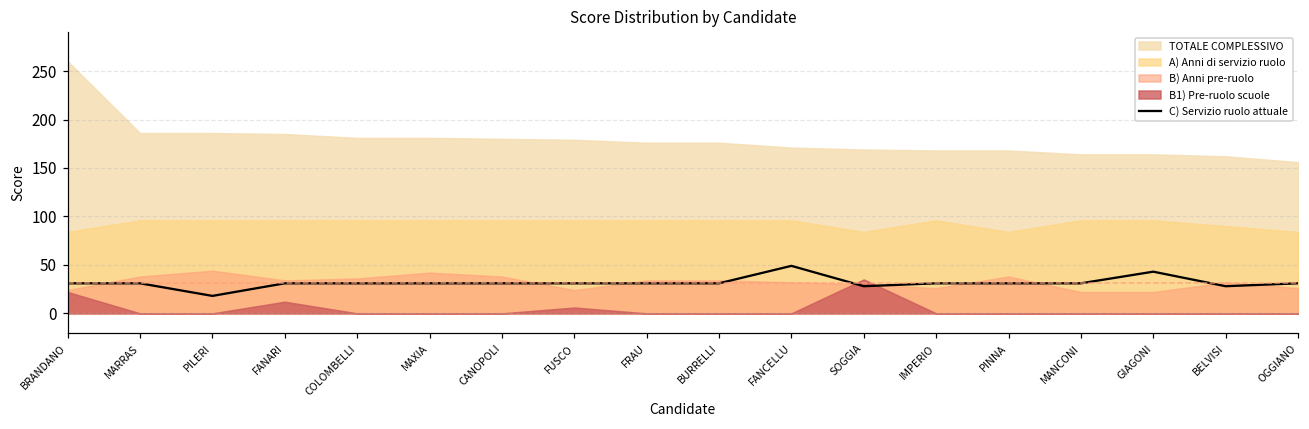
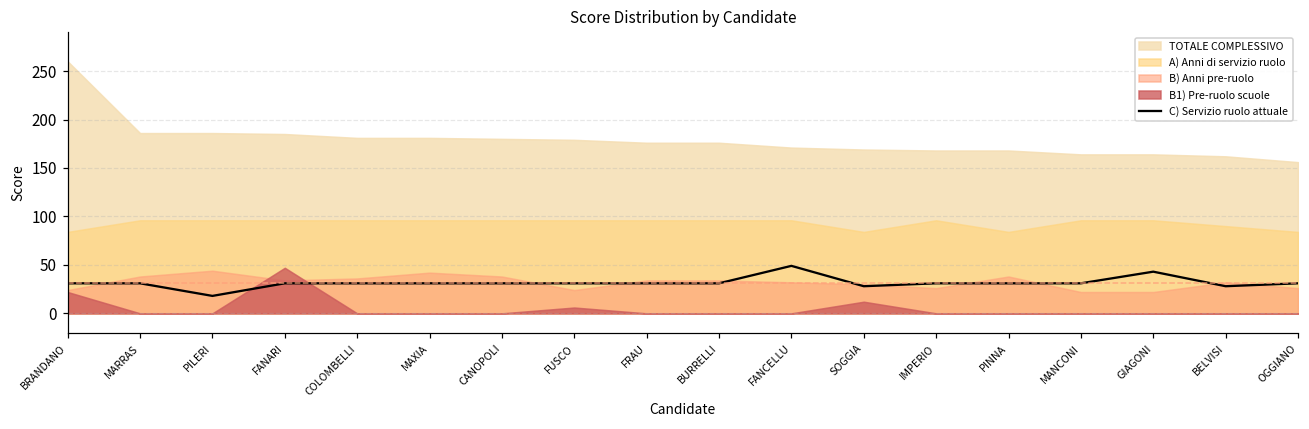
B1) Pre-ruolo scuole, FANARI: 10 -> 50
B1) Pre-ruolo scuole, SOGGIA: 40 -> 10
